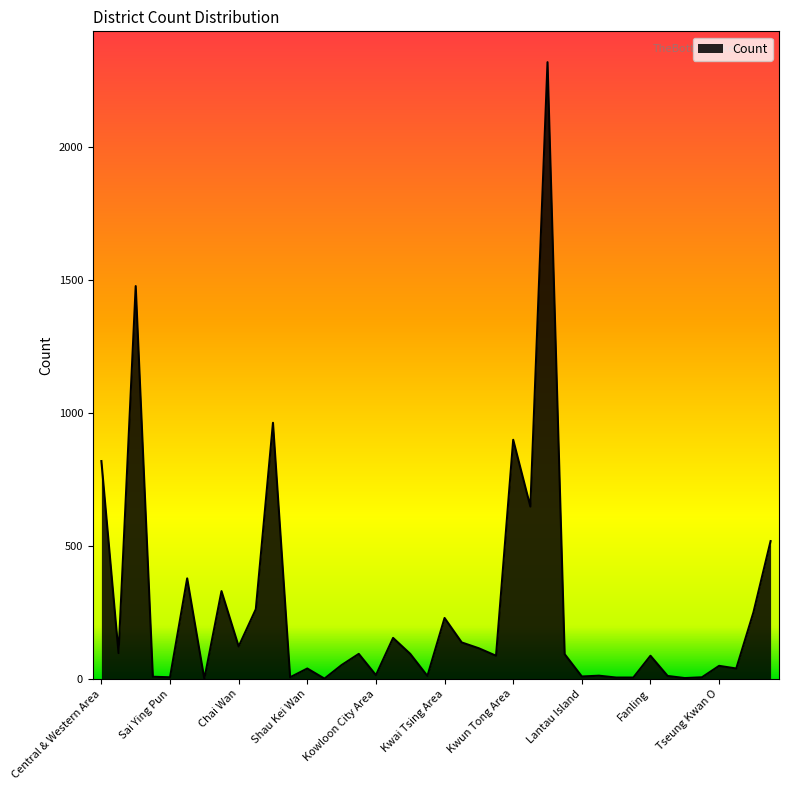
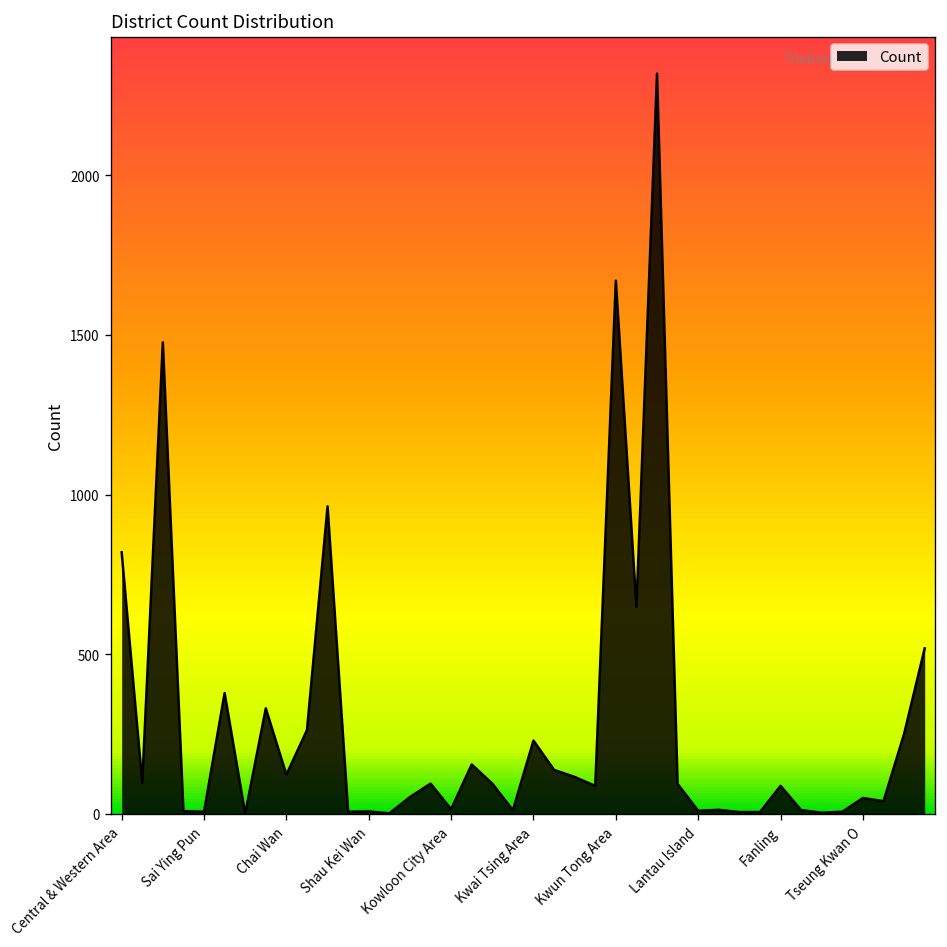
Shau Kei Wan: 40 -> 10
Kwun Tong Area: 900 -> 1670
